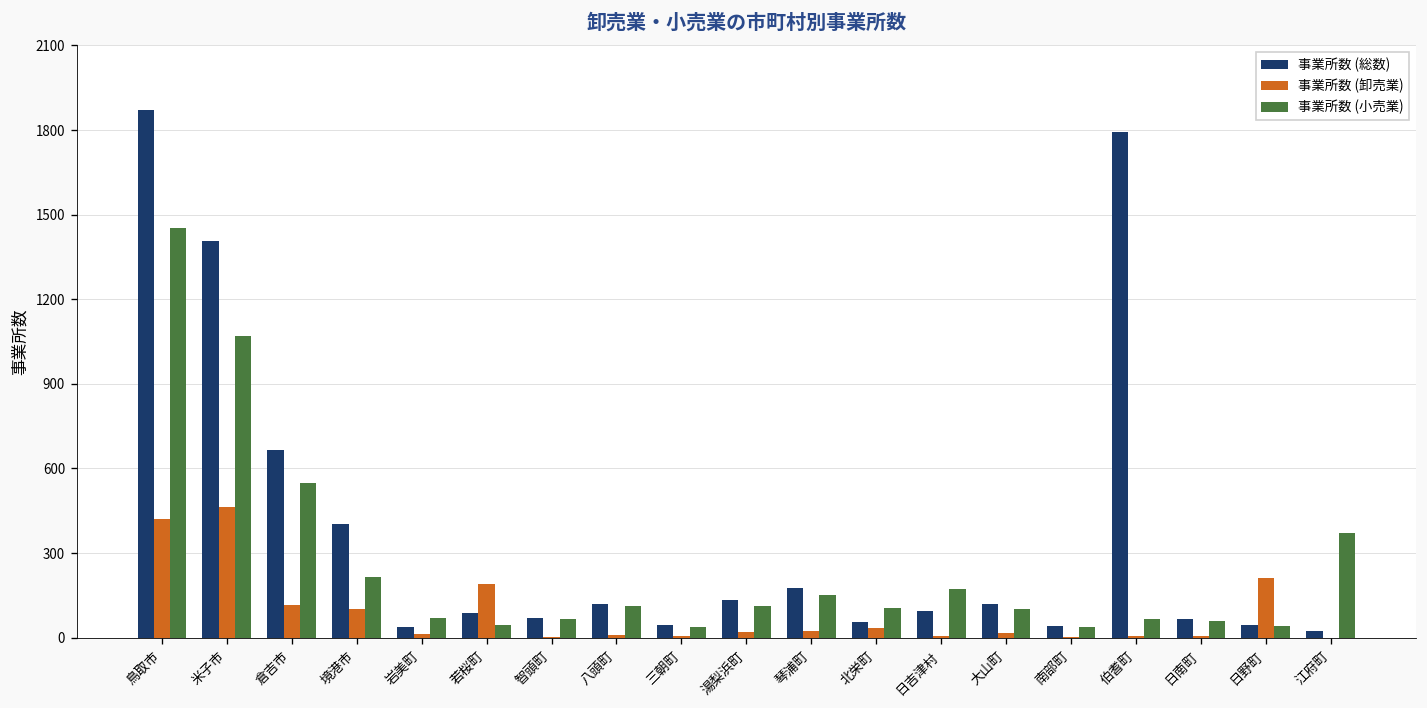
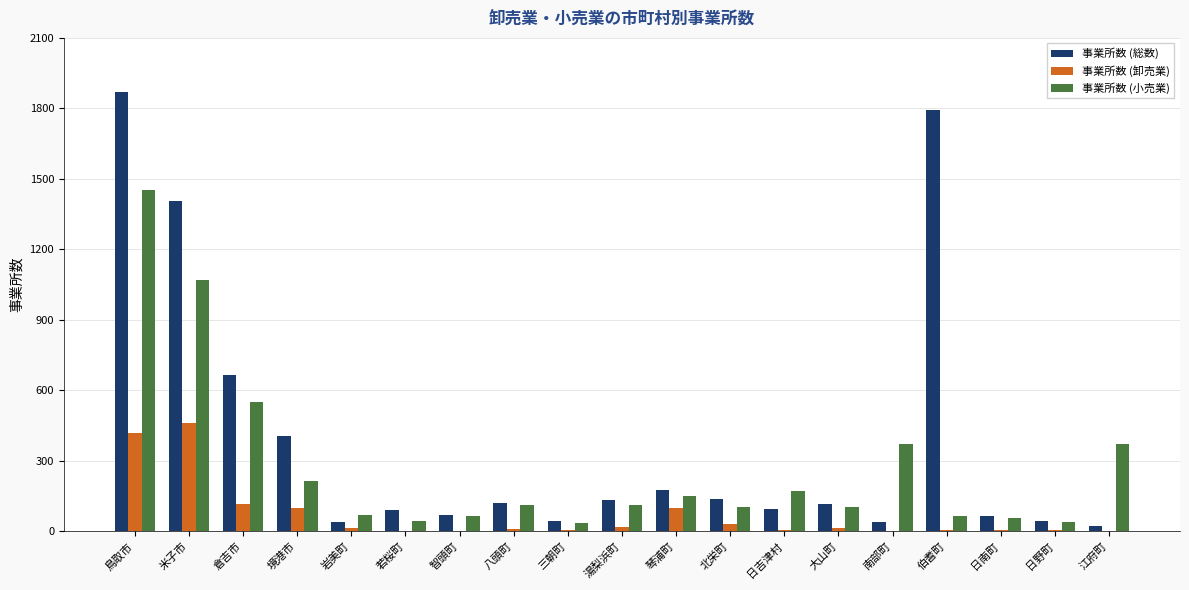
事業所数 (卸売業), 若桜町: 190 -> 0
事業所数 (卸売業), 琴浦町: 30 -> 100
事業所数 (総数), 北栄町: 50 -> 140
事業所数 (小売業), 南部町: 40 -> 370
事業所数 (卸売業), 日野町: 210 -> 0
